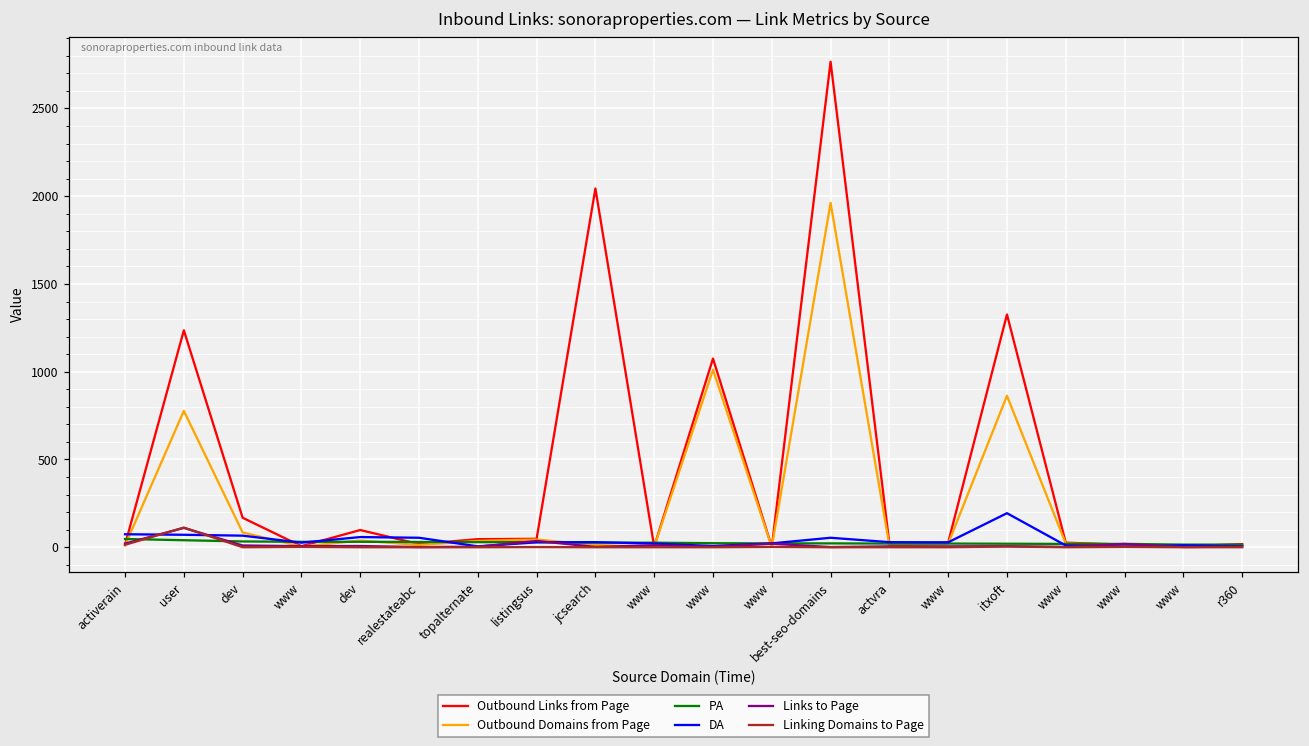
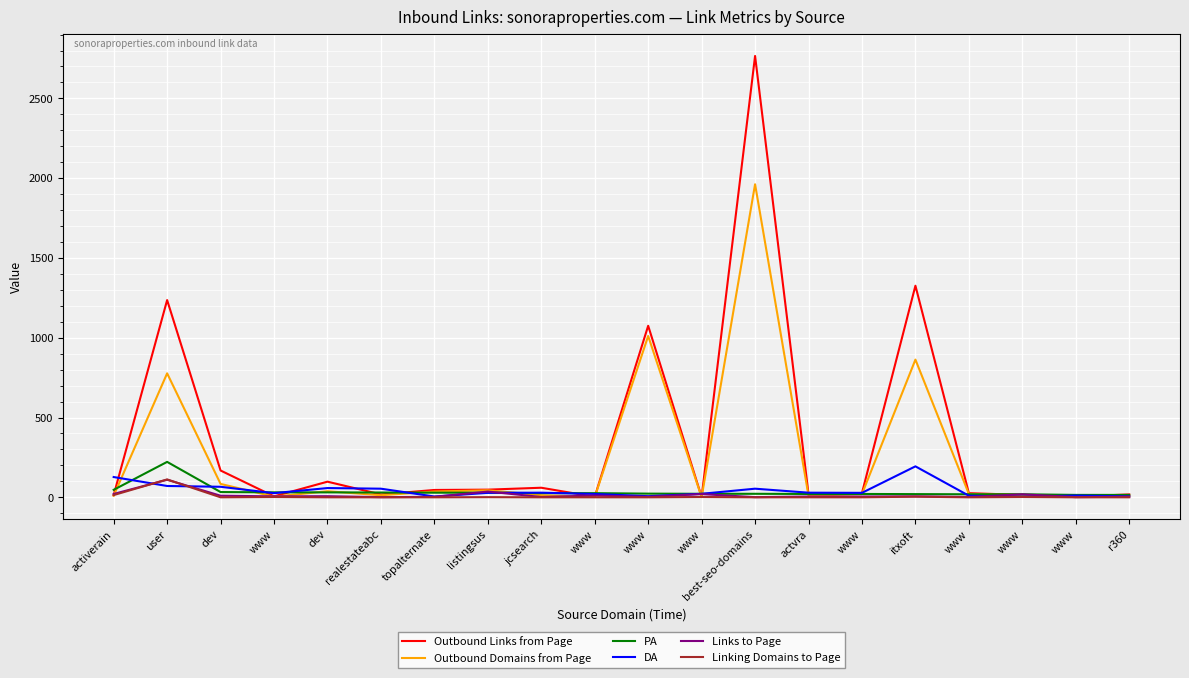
DA, activerain: 70 -> 130
PA, user: 40 -> 220
Outbound Links from Page, jcsearch: 2040 -> 60
